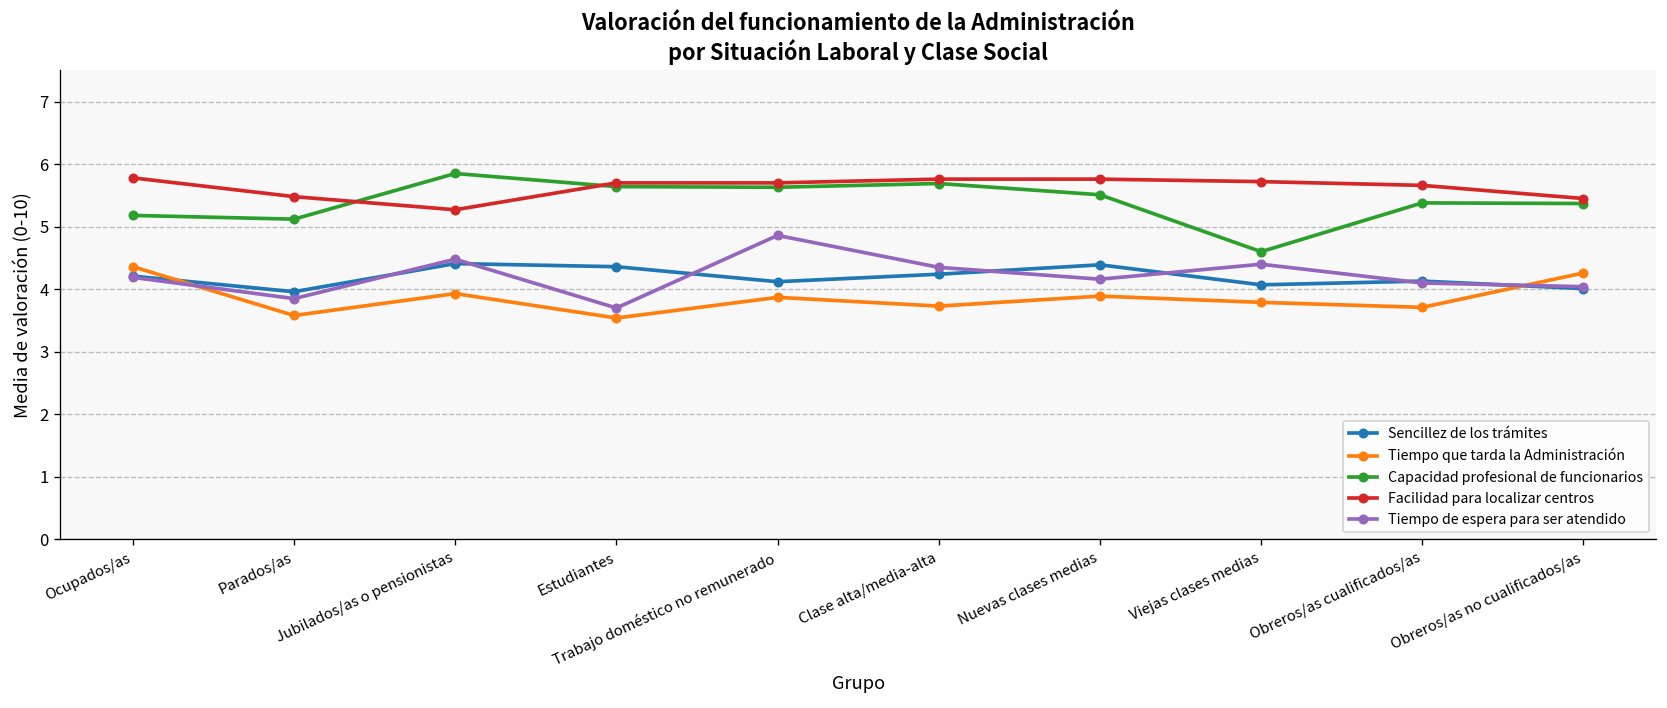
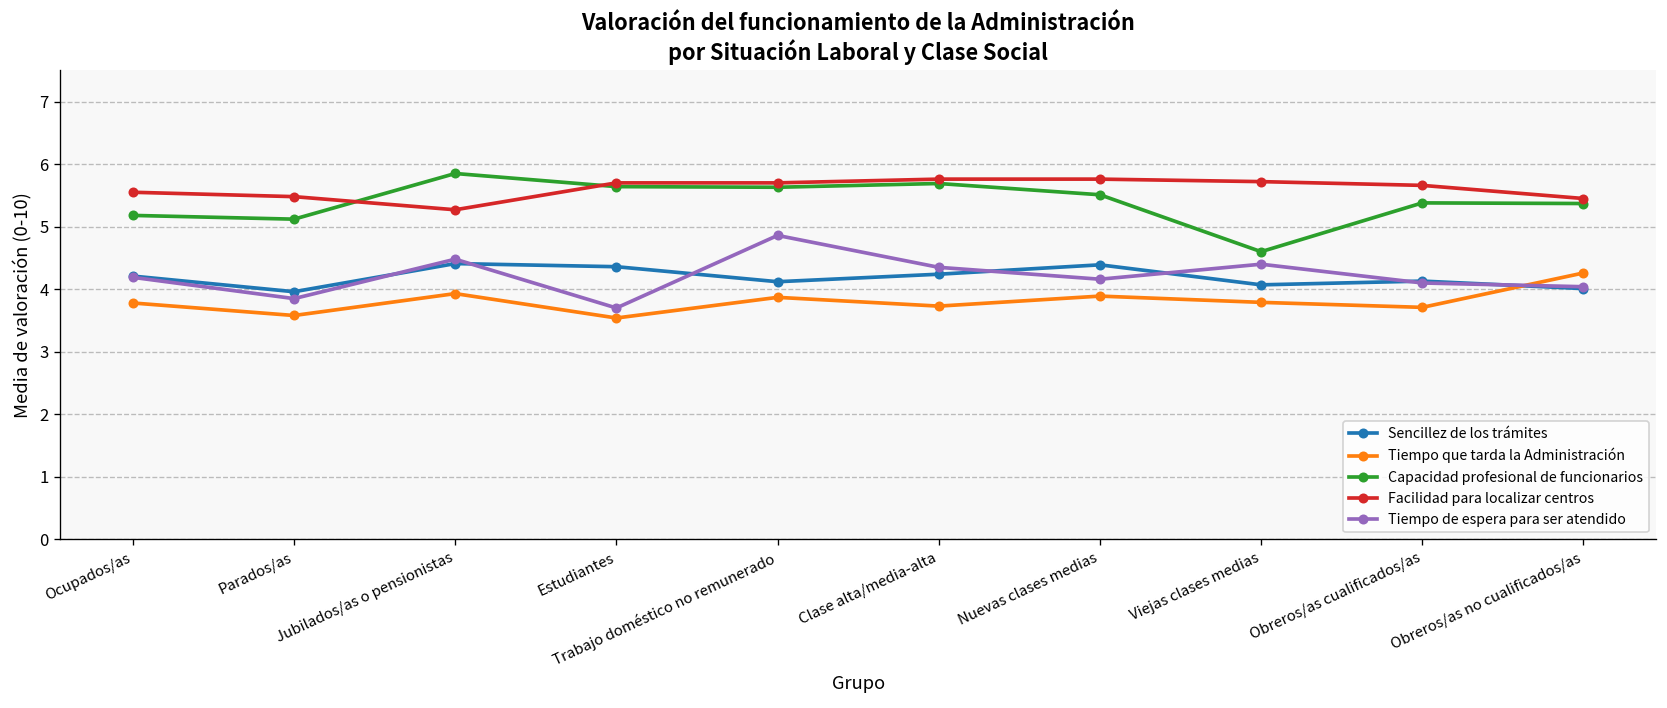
Tiempo que tarda la Administración, Ocupados/as: 4.4 -> 3.8
Facilidad para localizar centros, Ocupados/as: 5.8 -> 5.6
